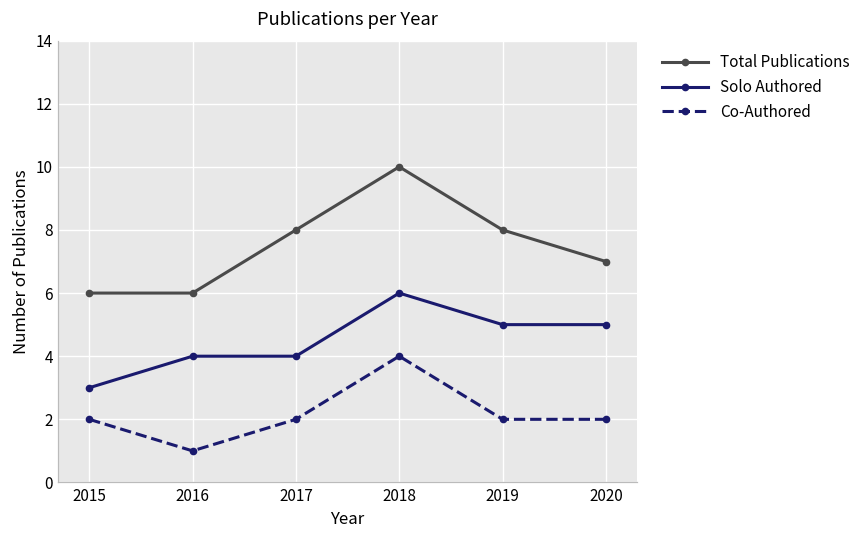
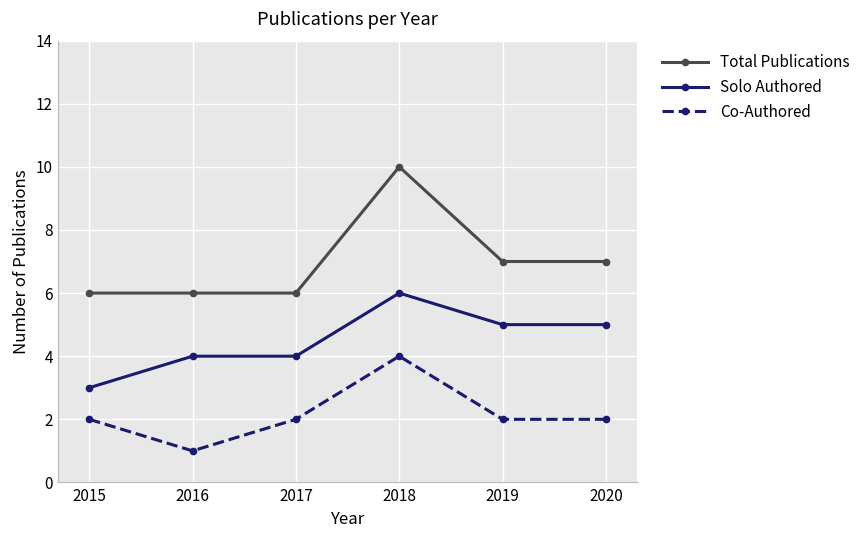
Total Publications, 2017: 8 -> 6
Total Publications, 2019: 8 -> 7
